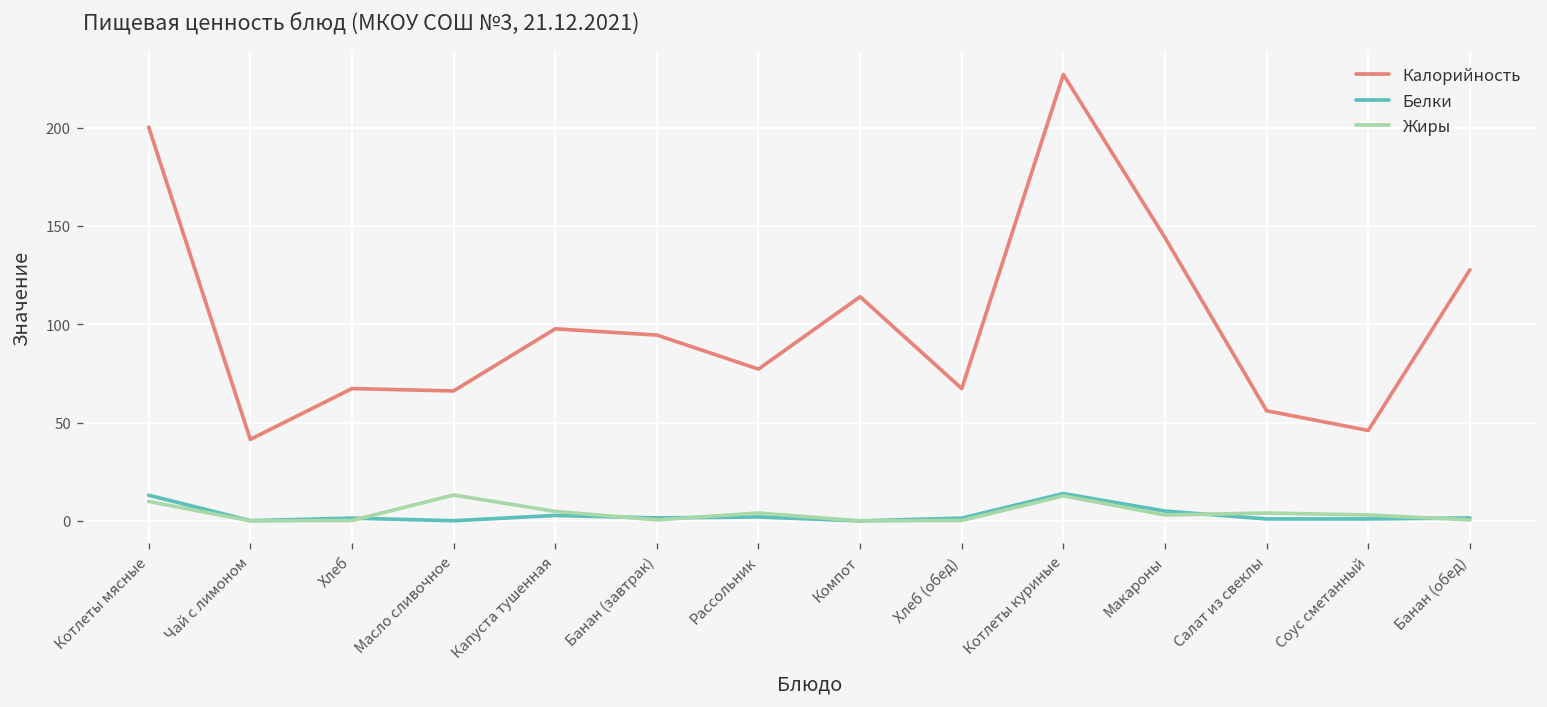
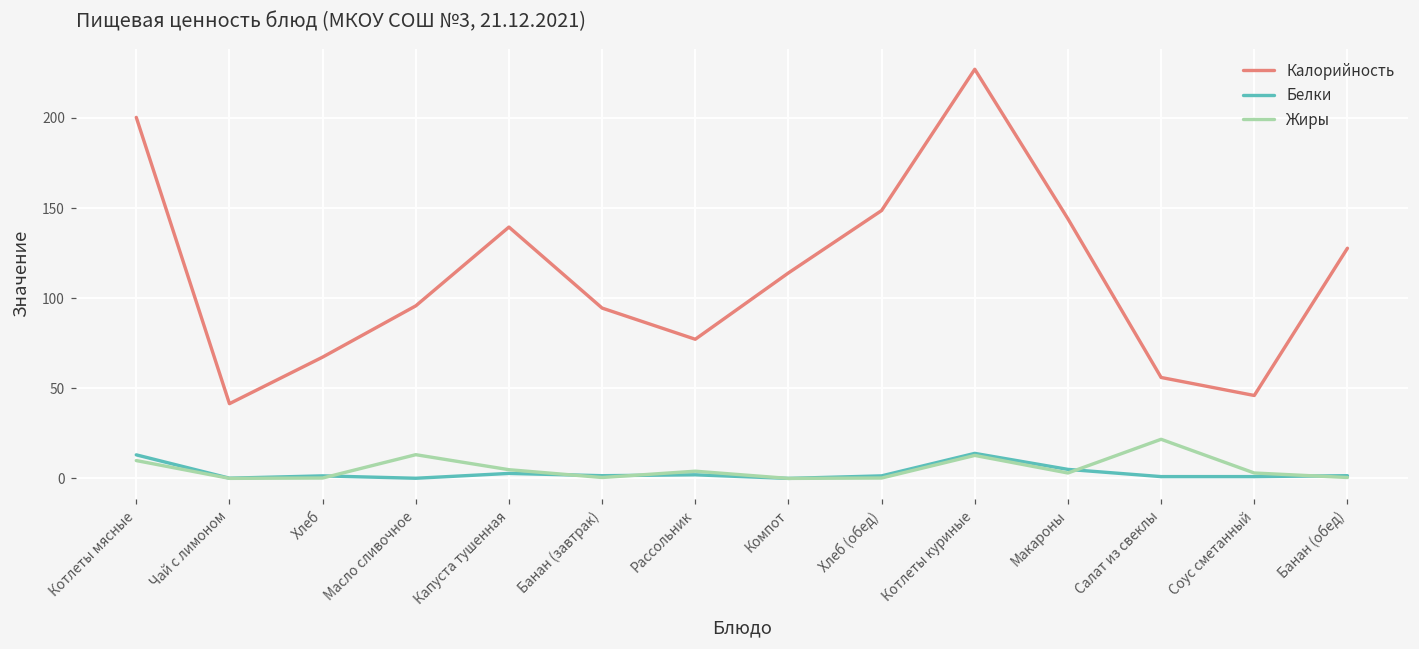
Калорийность, Масло сливочное: 66 -> 96
Калорийность, Капуста тушенная: 98 -> 139
Калорийность, Хлеб (обед): 67 -> 149
Жиры, Салат из свеклы: 4 -> 22
